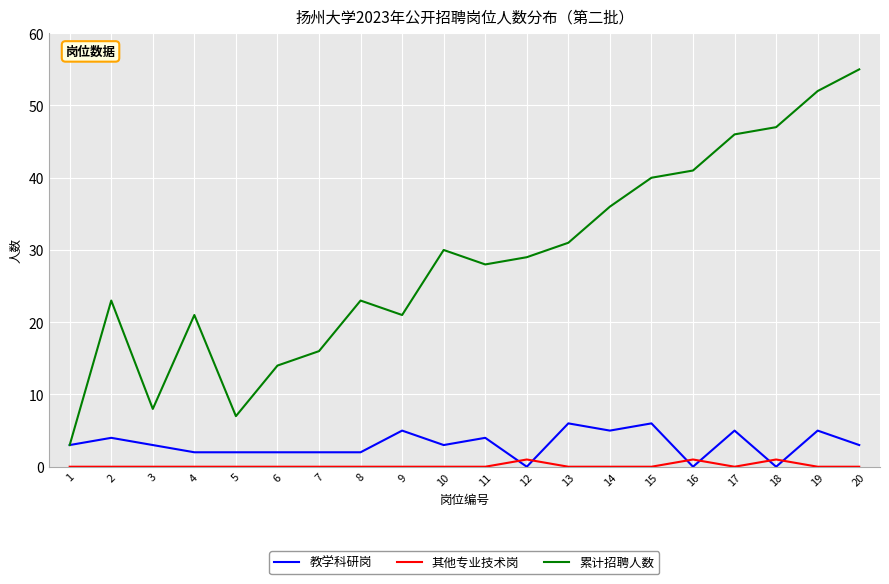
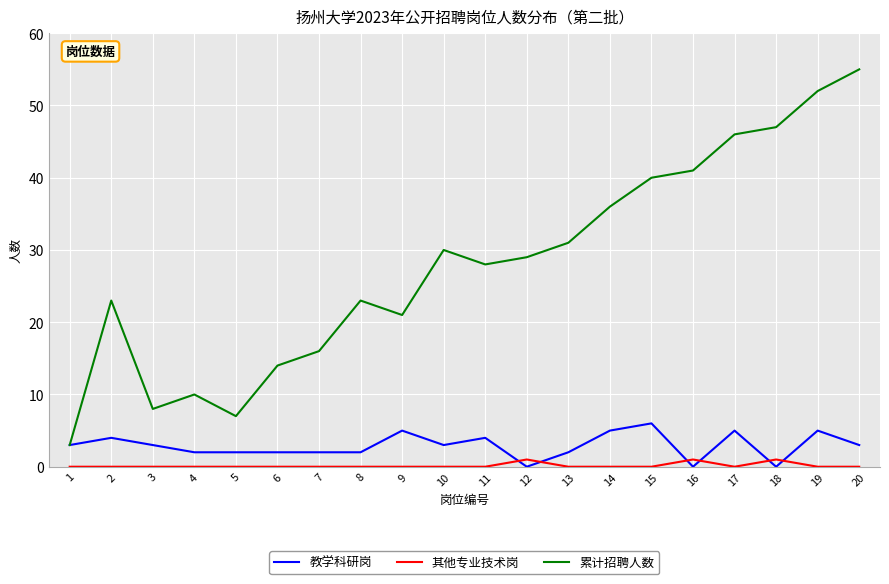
累计招聘人数, 4: 21 -> 10
教学科研岗, 13: 6 -> 2
